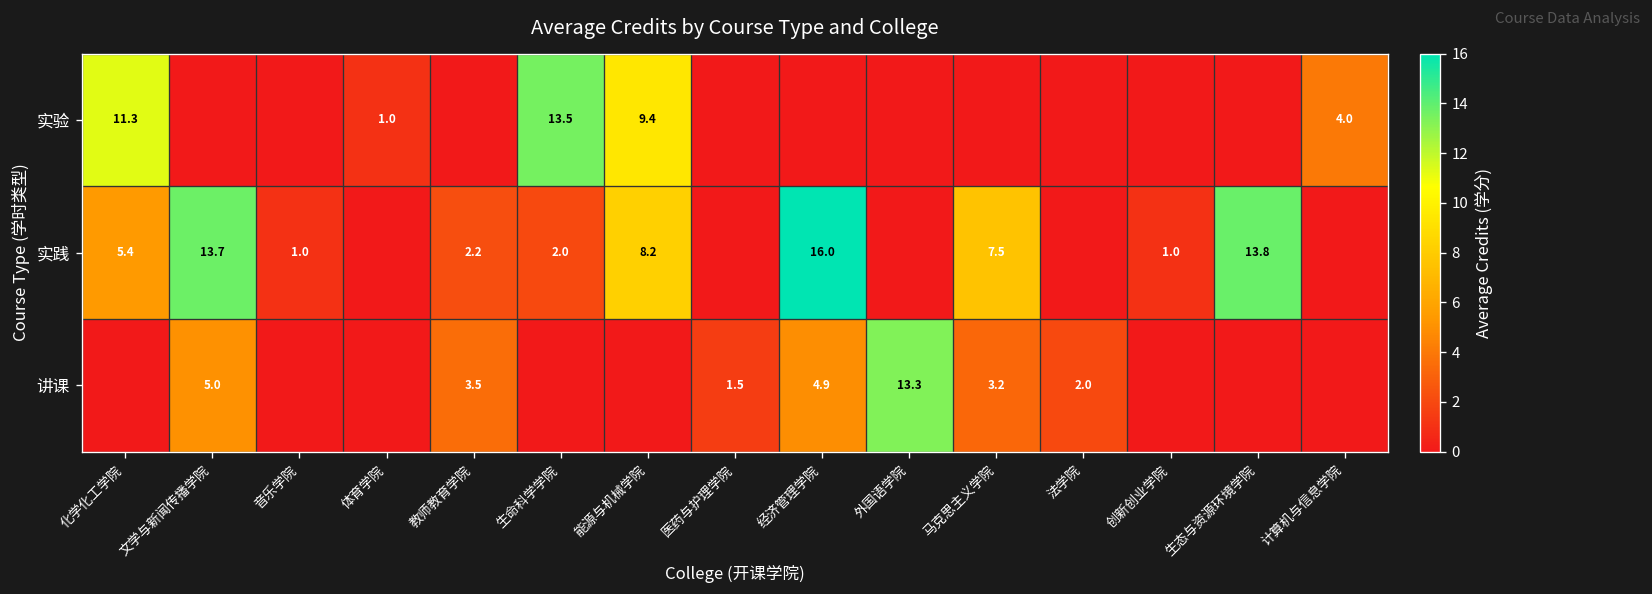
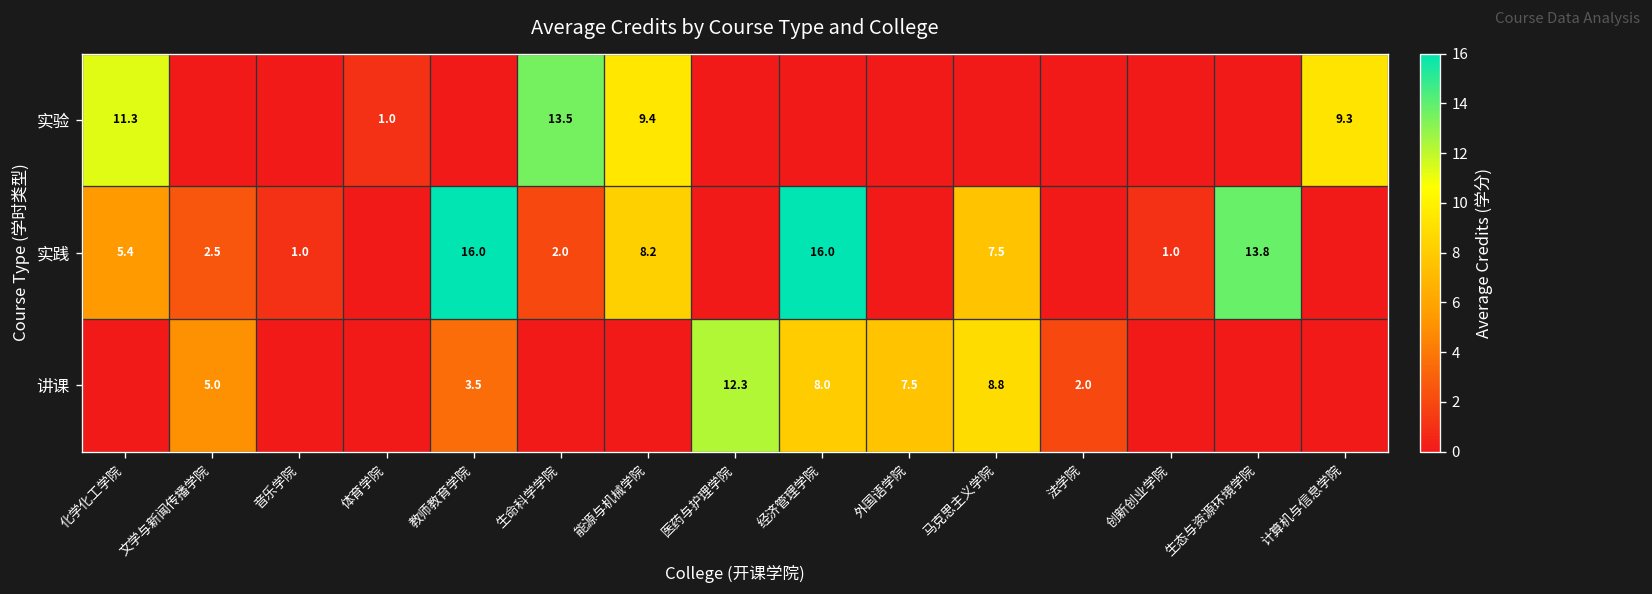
实验, 计算机与信息学院: 4.0 -> 9.3
实践, 文学与新闻传播学院: 13.7 -> 2.5
实践, 教师教育学院: 2.2 -> 16.0
讲课, 医药与护理学院: 1.5 -> 12.3
讲课, 经济管理学院: 4.9 -> 8.0
讲课, 外国语学院: 13.3 -> 7.5
讲课, 马克思主义学院: 3.2 -> 8.8
